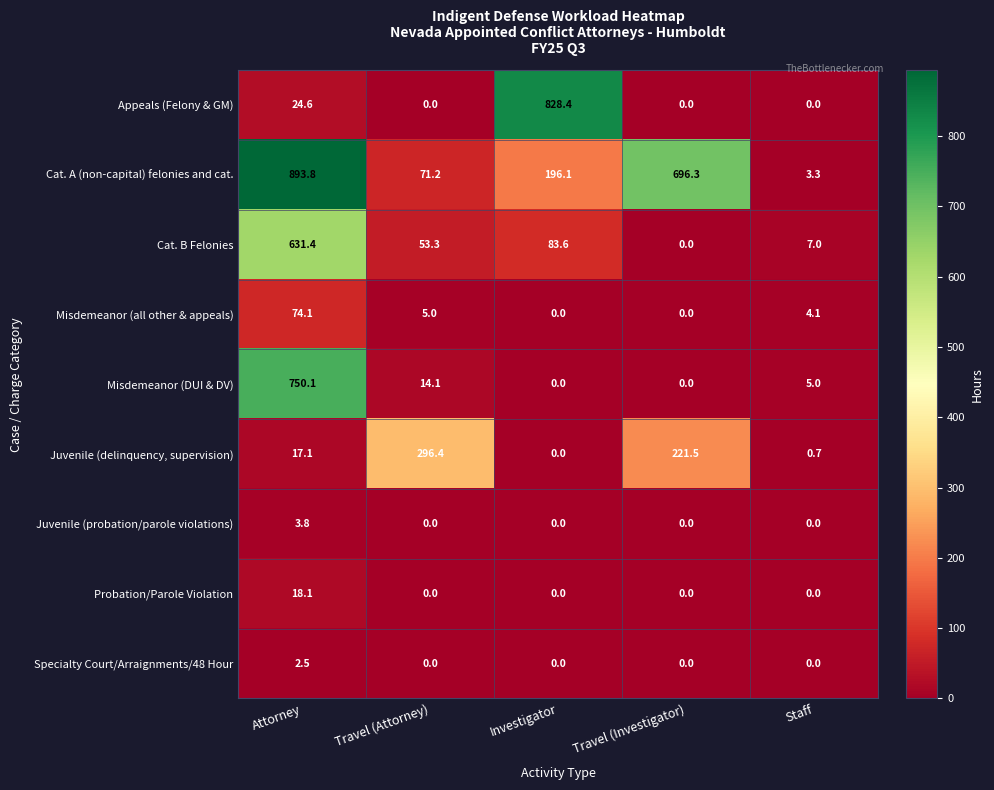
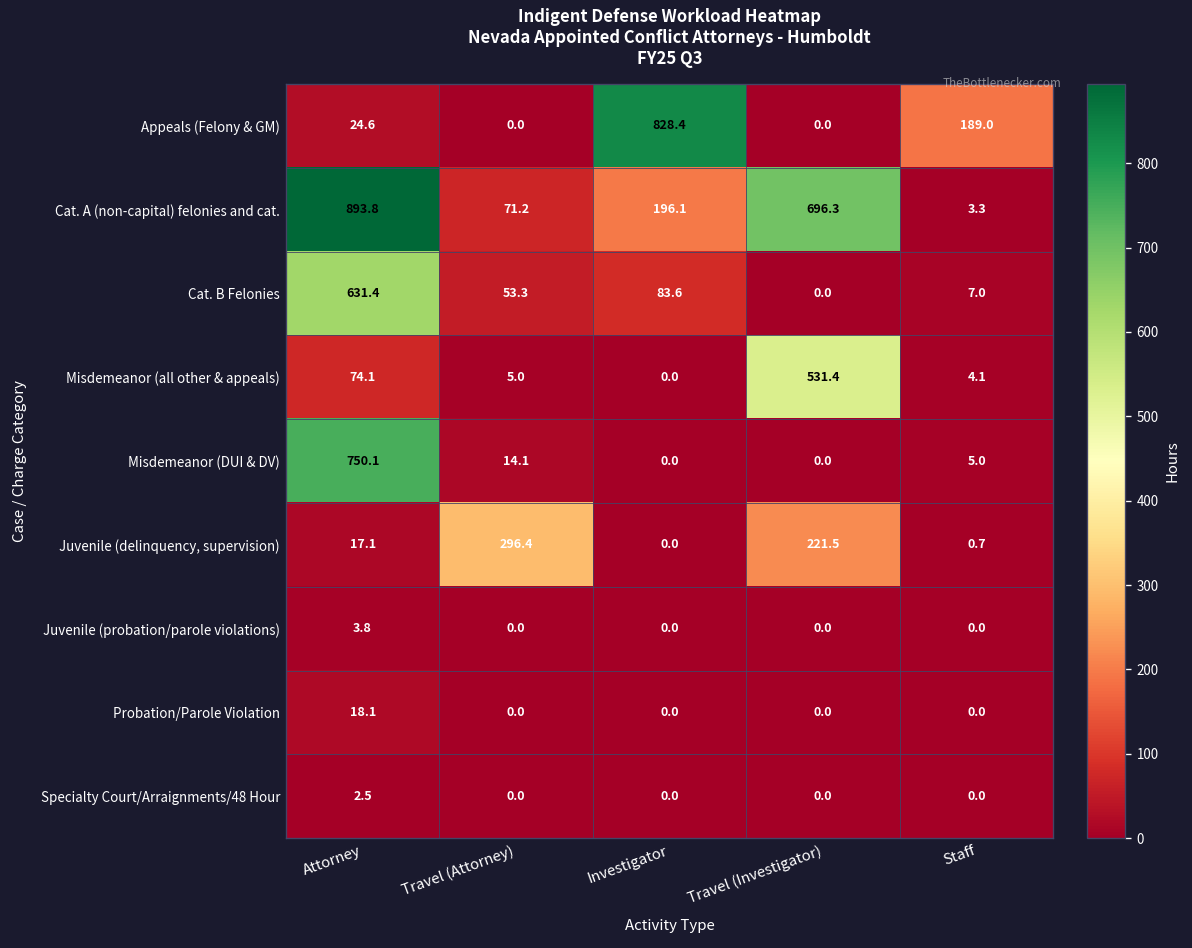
Appeals (Felony & GM), Staff: 0.0 -> 189.0
Misdemeanor (all other & appeals), Travel (Investigator): 0.0 -> 531.4
